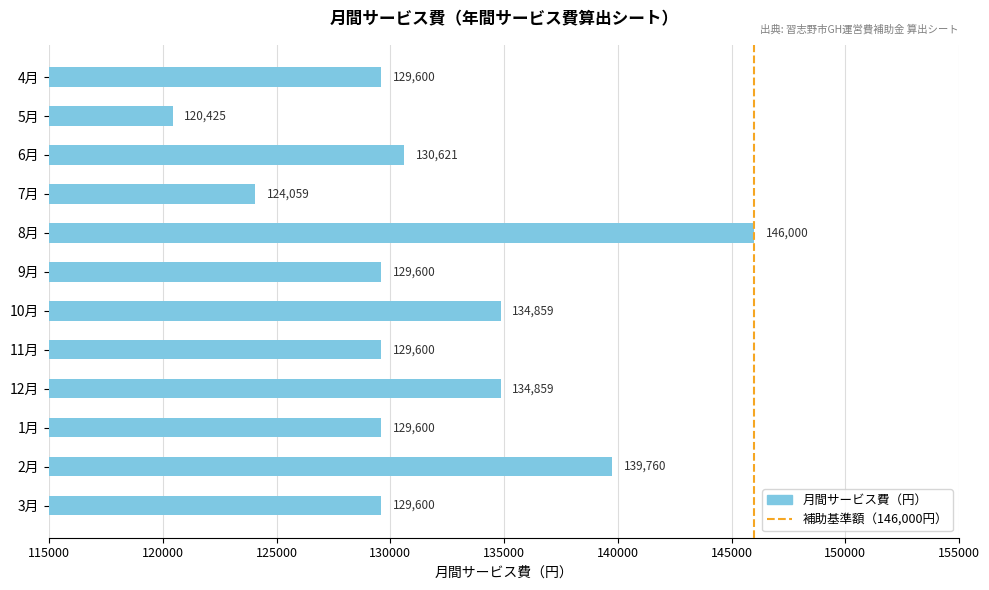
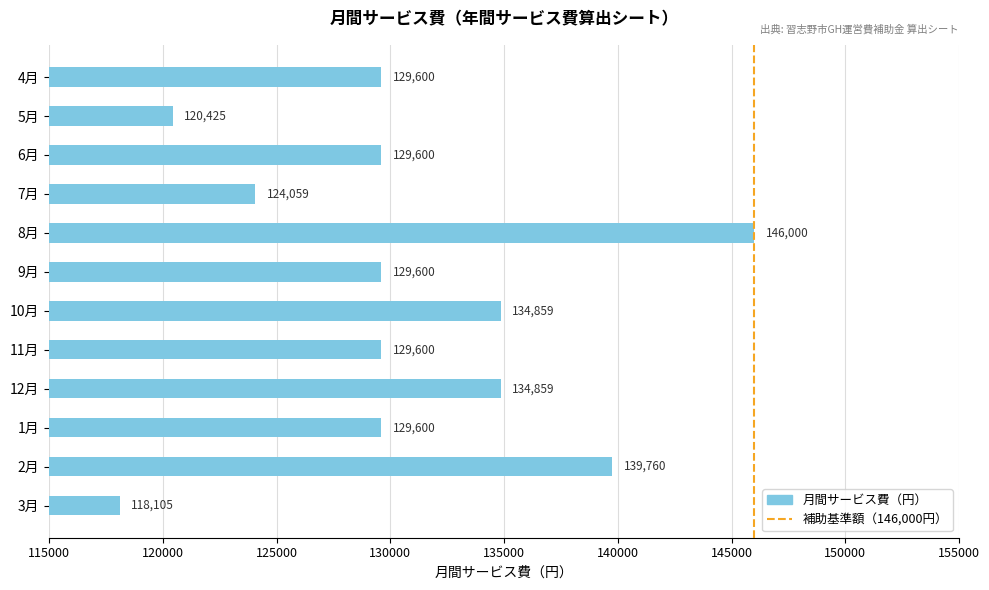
6月: 130,621 -> 129,600
3月: 129,600 -> 118,105
